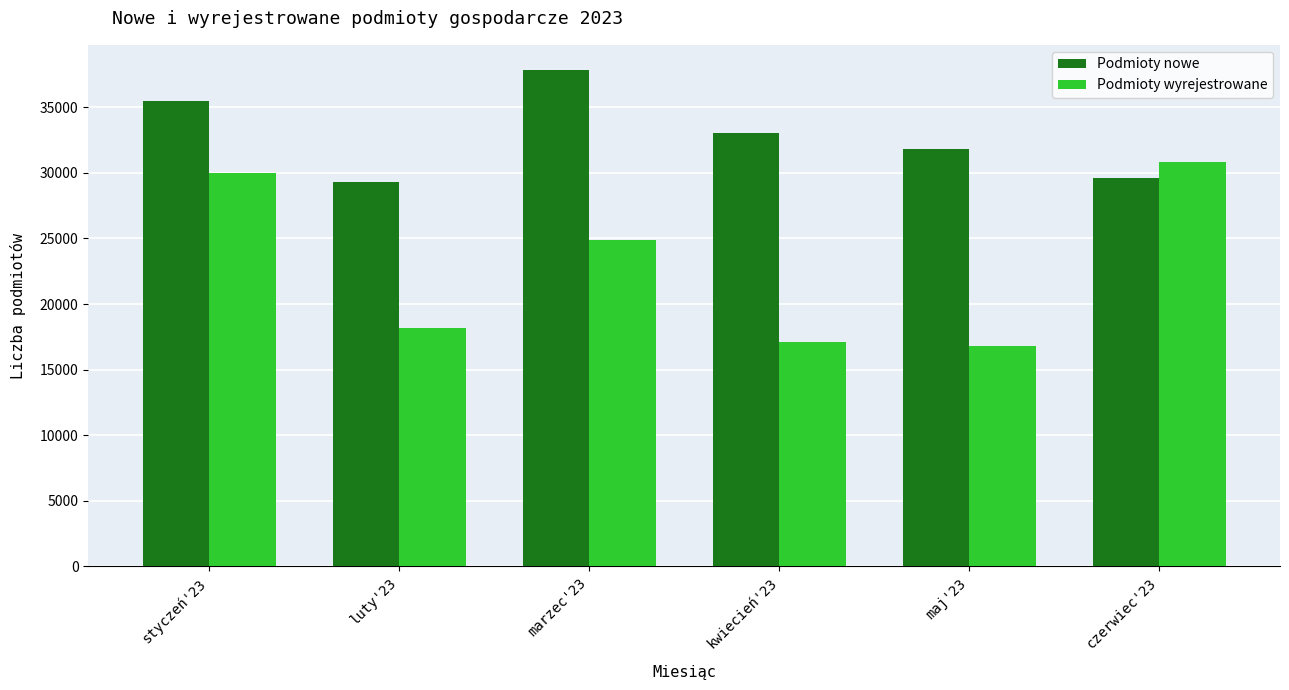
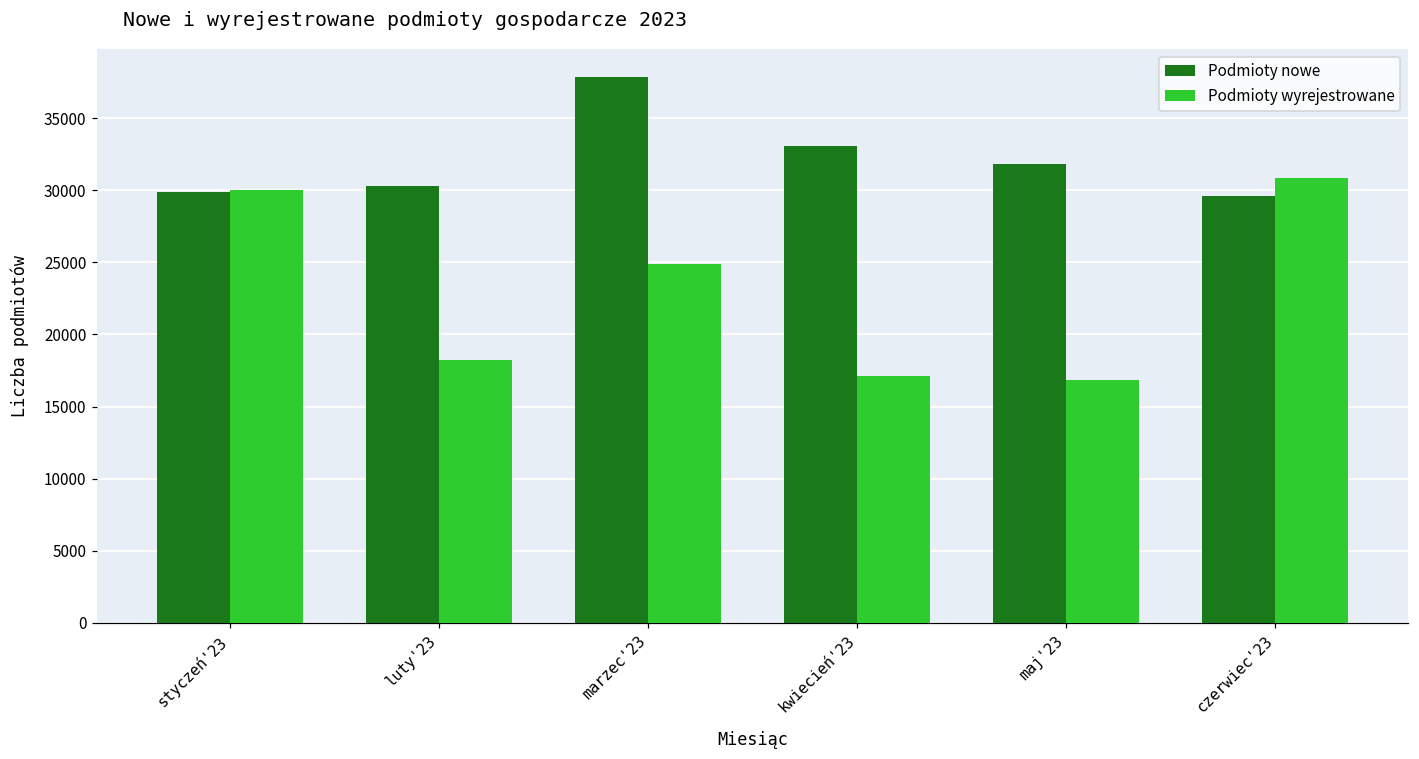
Podmioty nowe, styczeń'23: 35500 -> 29900
Podmioty nowe, luty'23: 29300 -> 30300
